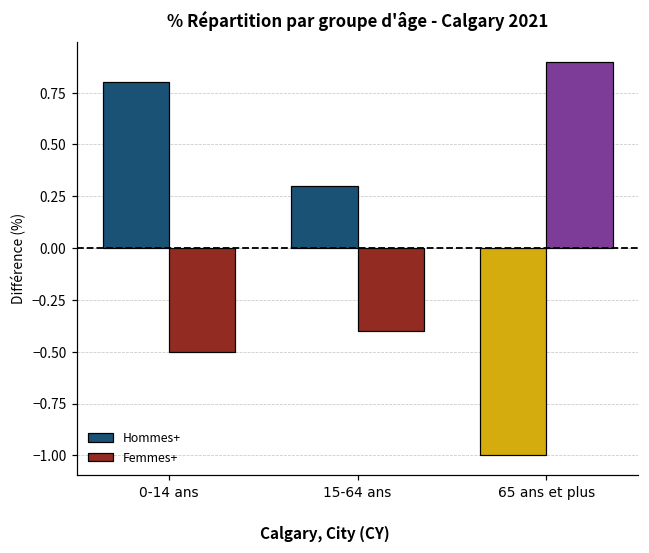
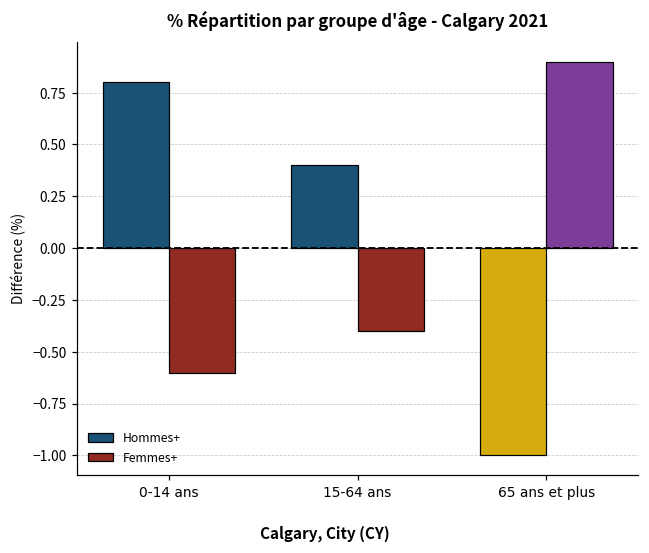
Femmes+, 0-14 ans: -0.5 -> -0.6
Hommes+, 15-64 ans: 0.3 -> 0.4
